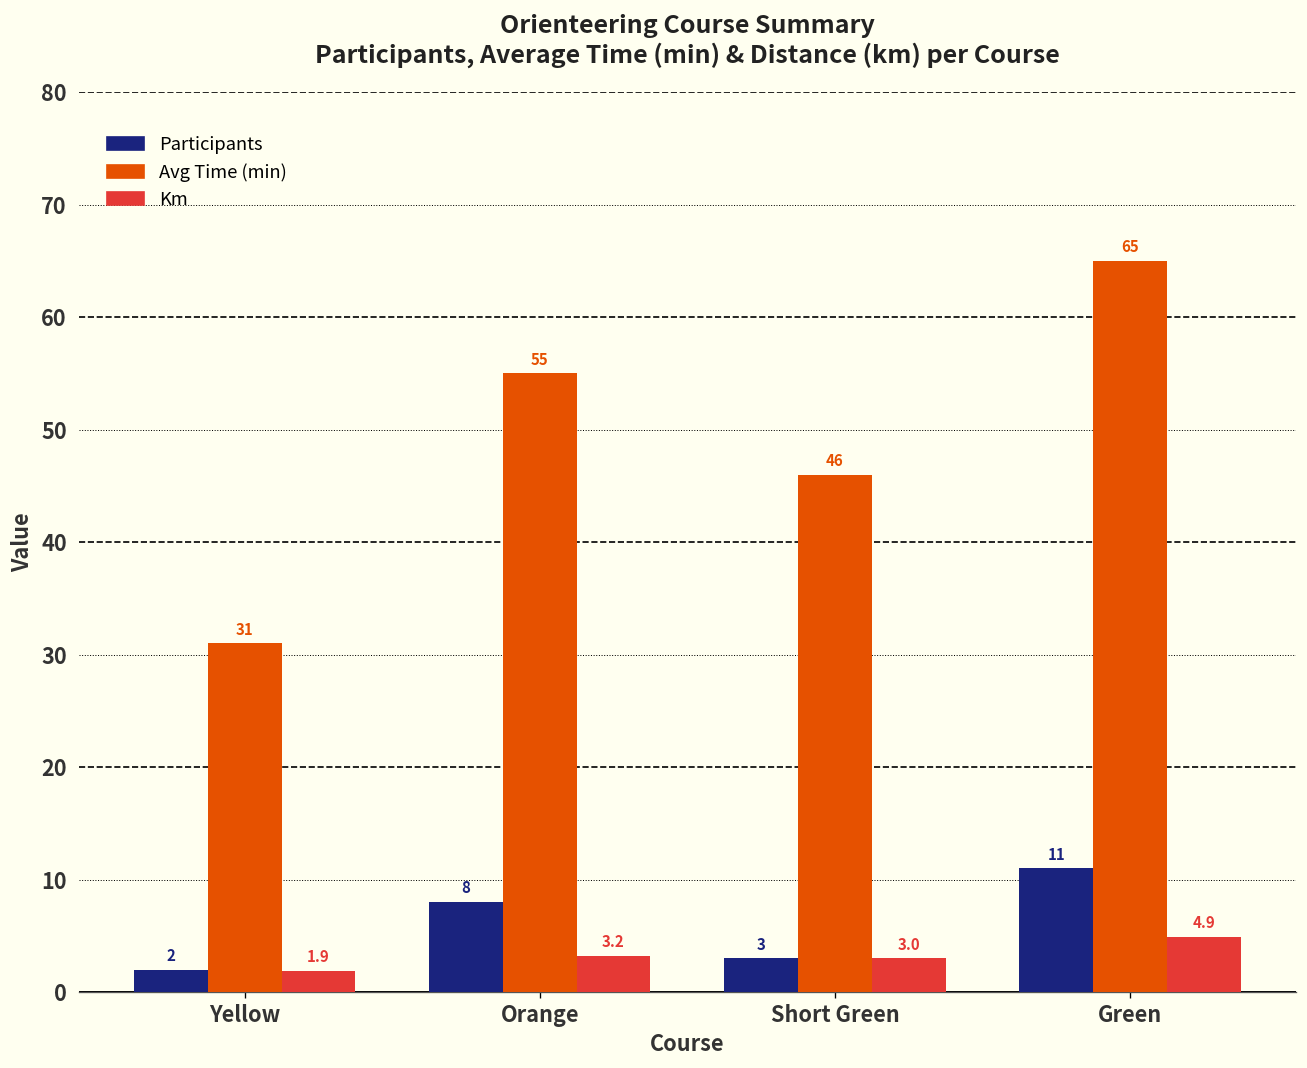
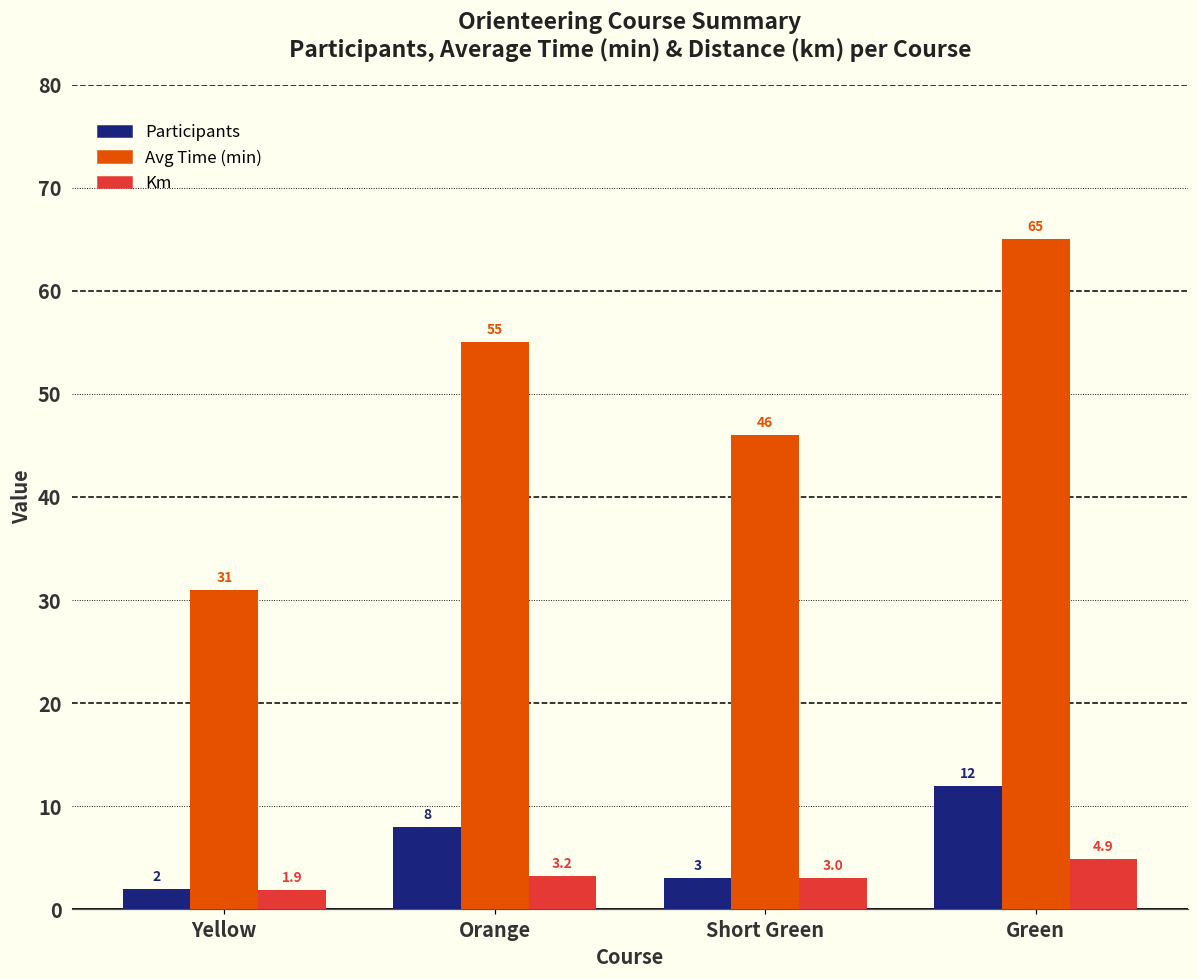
Participants, Green: 11 -> 12
